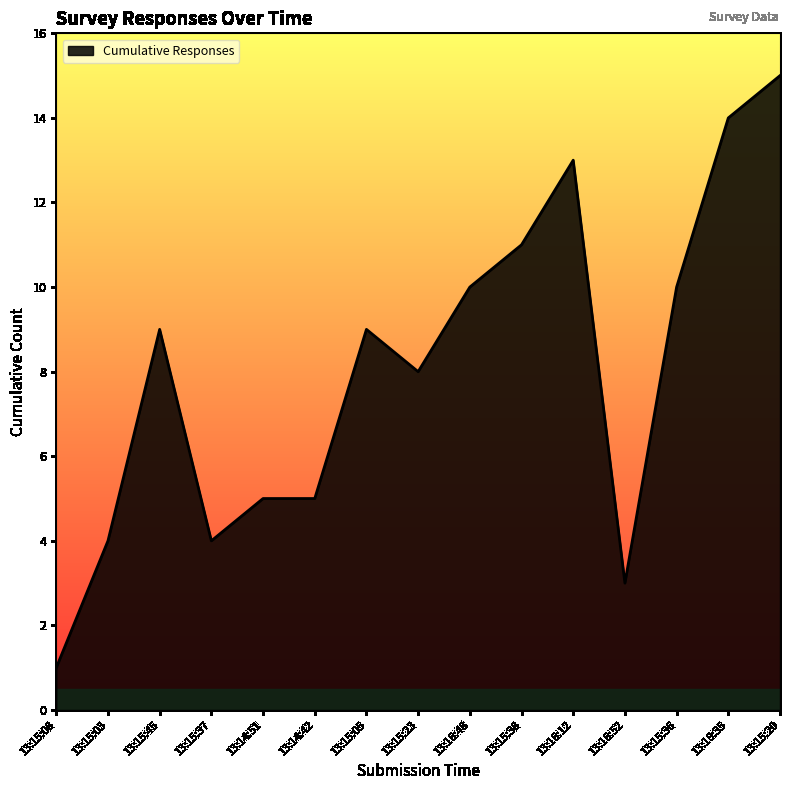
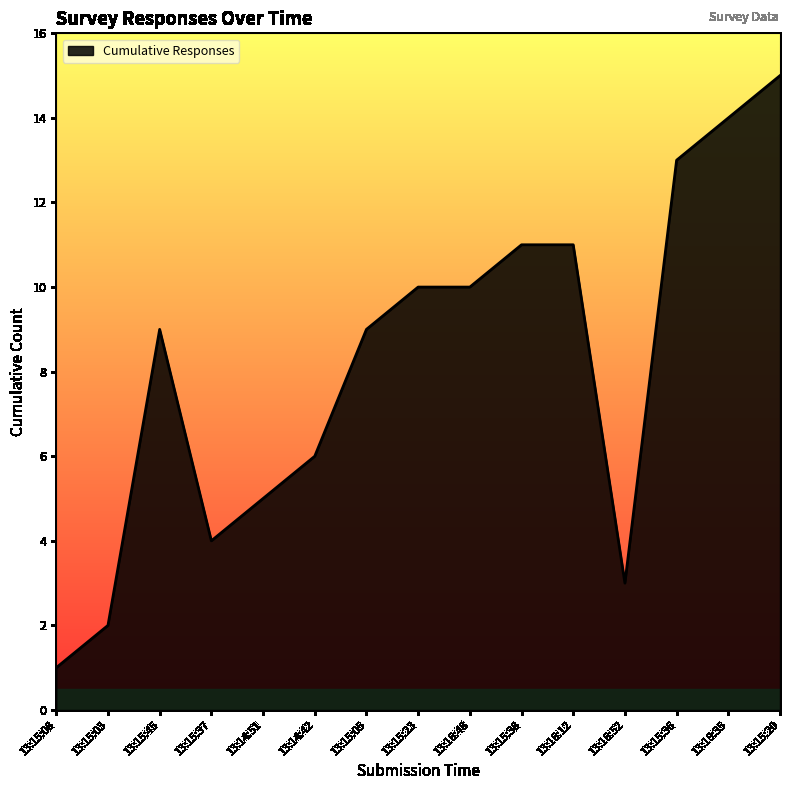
13:15:03: 4 -> 2
13:14:42: 5 -> 6
13:15:23: 8 -> 10
13:16:12: 13 -> 11
13:15:36: 10 -> 13
